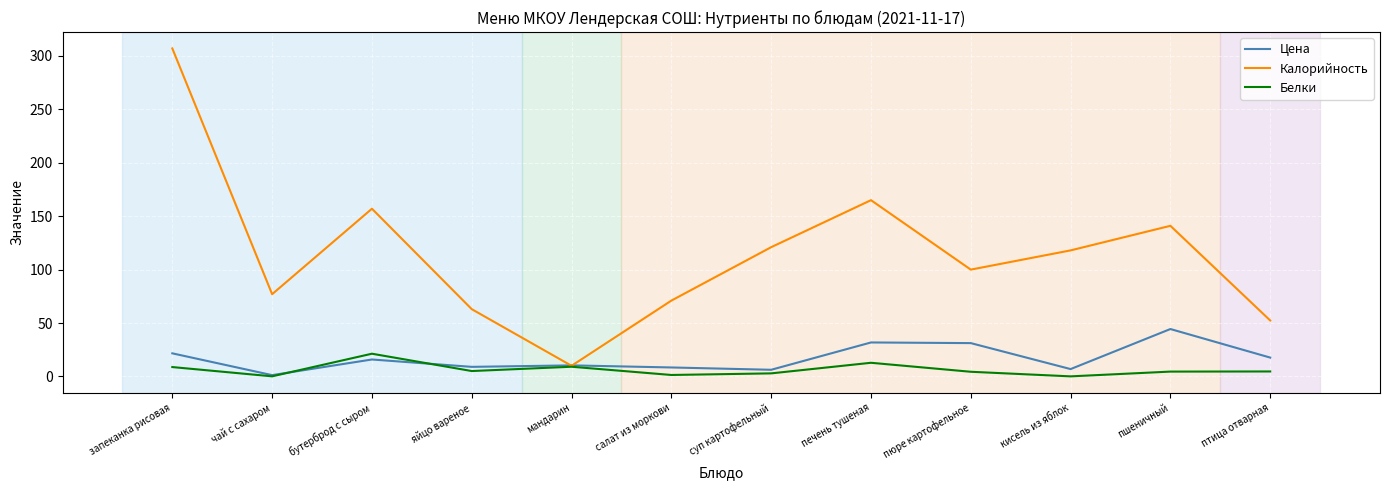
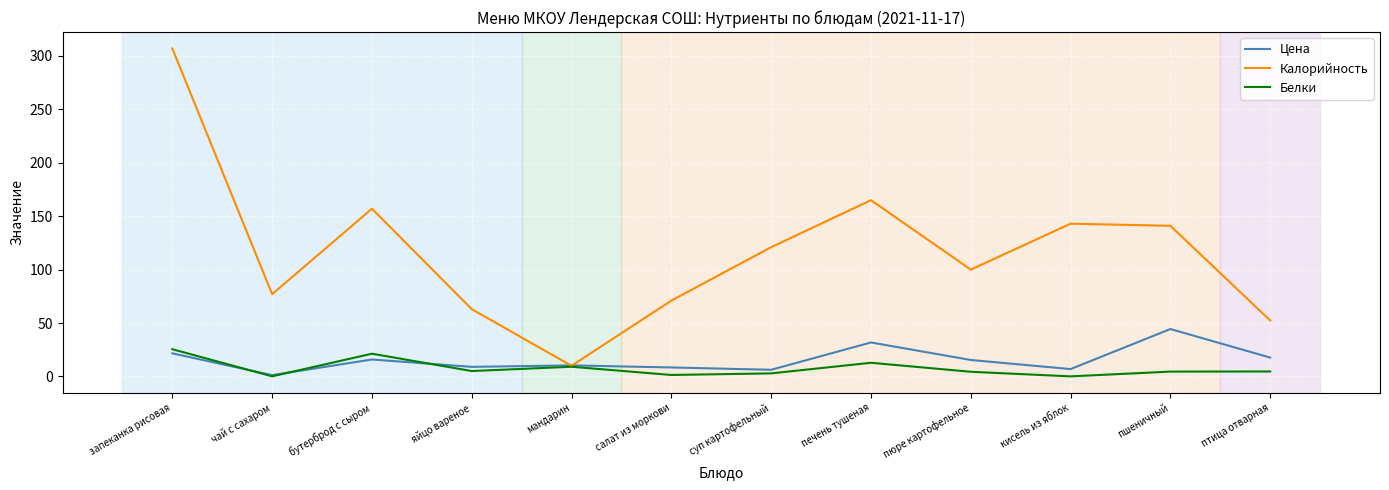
Белки, запеканка рисовая: 9 -> 26
Цена, пюре картофельное: 31 -> 15
Калорийность, кисель из яблок: 118 -> 143
